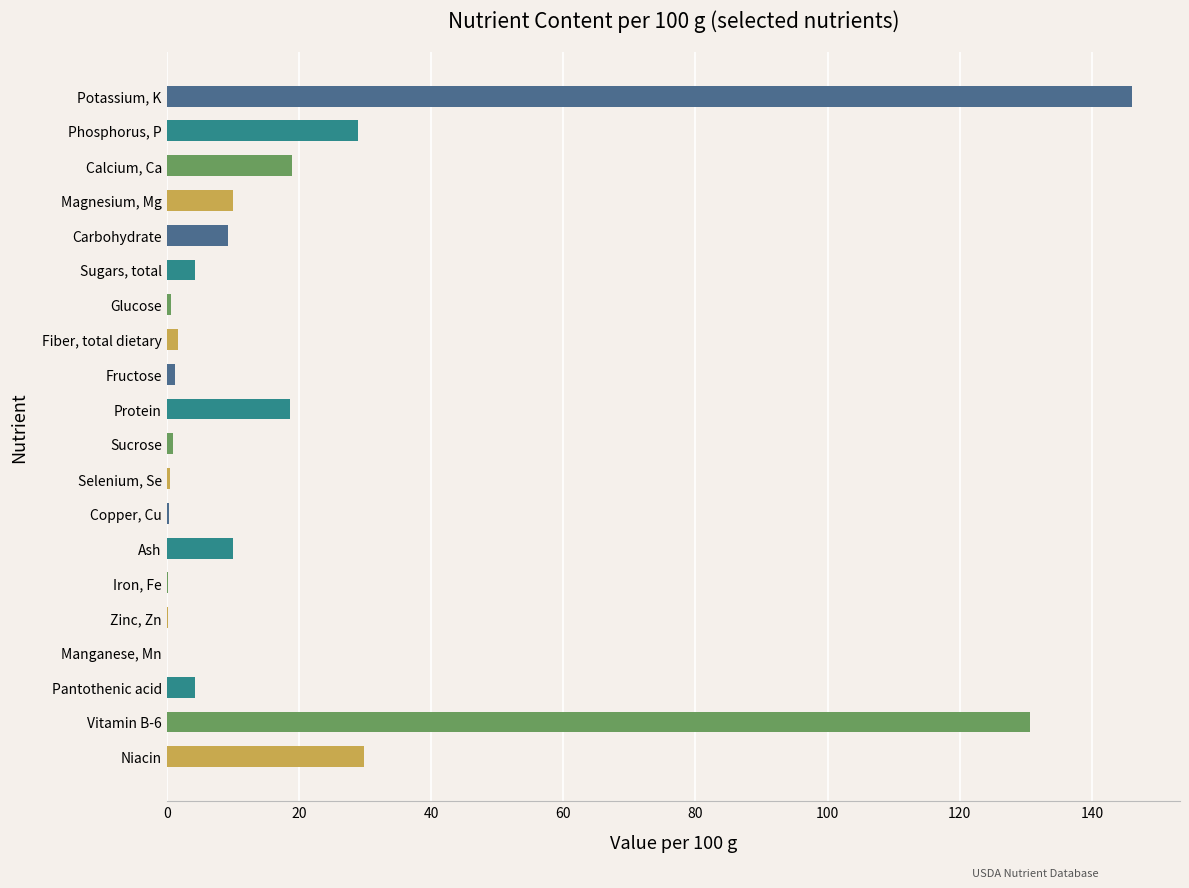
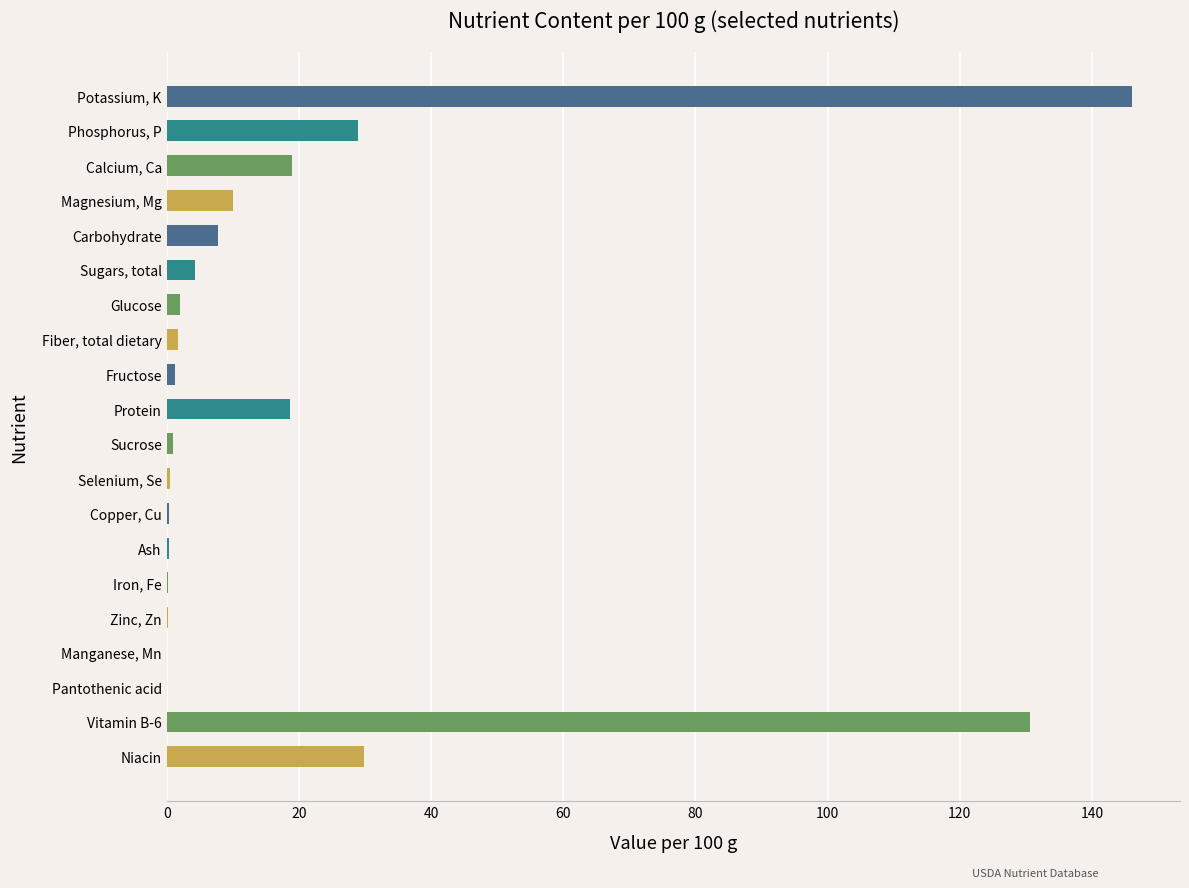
Carbohydrate: 9 -> 8
Glucose: 1 -> 2
Ash: 10 -> 0
Pantothenic acid: 4 -> 0
